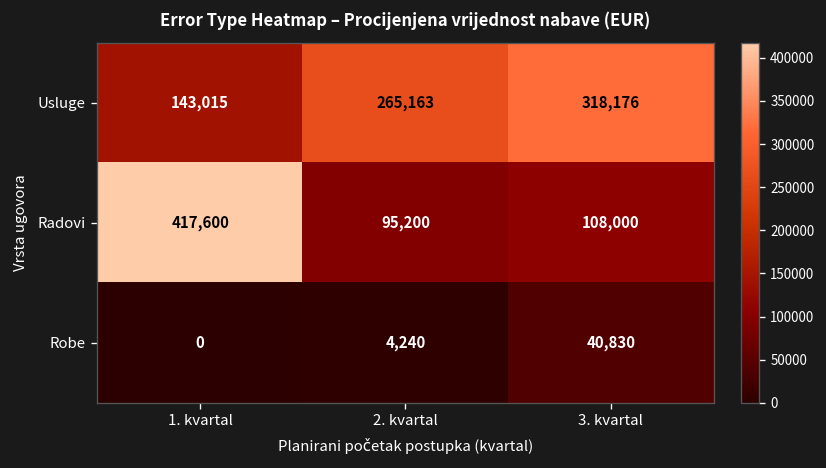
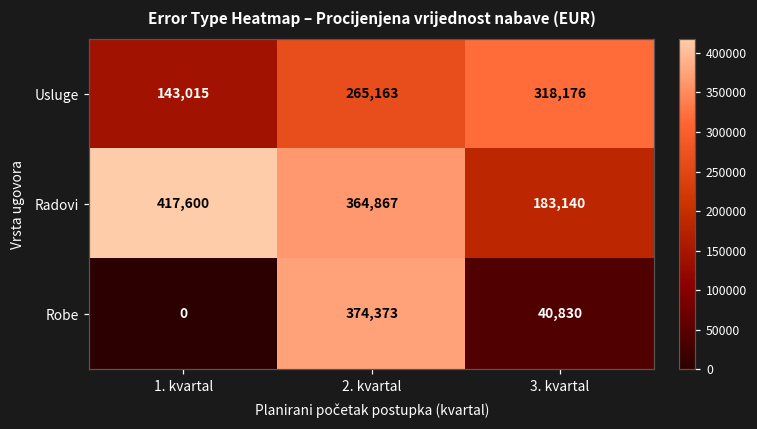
Radovi, 2. kvartal: 95,200 -> 364,867
Radovi, 3. kvartal: 108,000 -> 183,140
Robe, 2. kvartal: 4,240 -> 374,373
